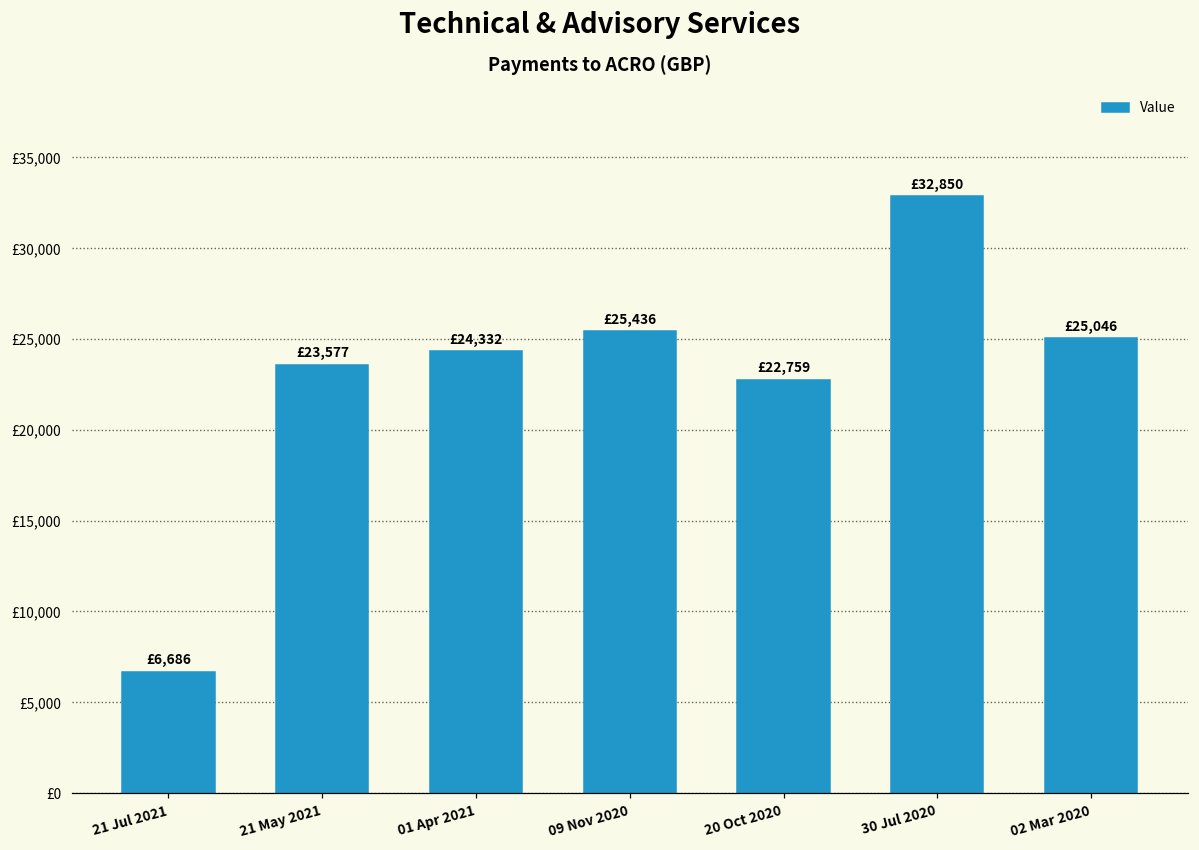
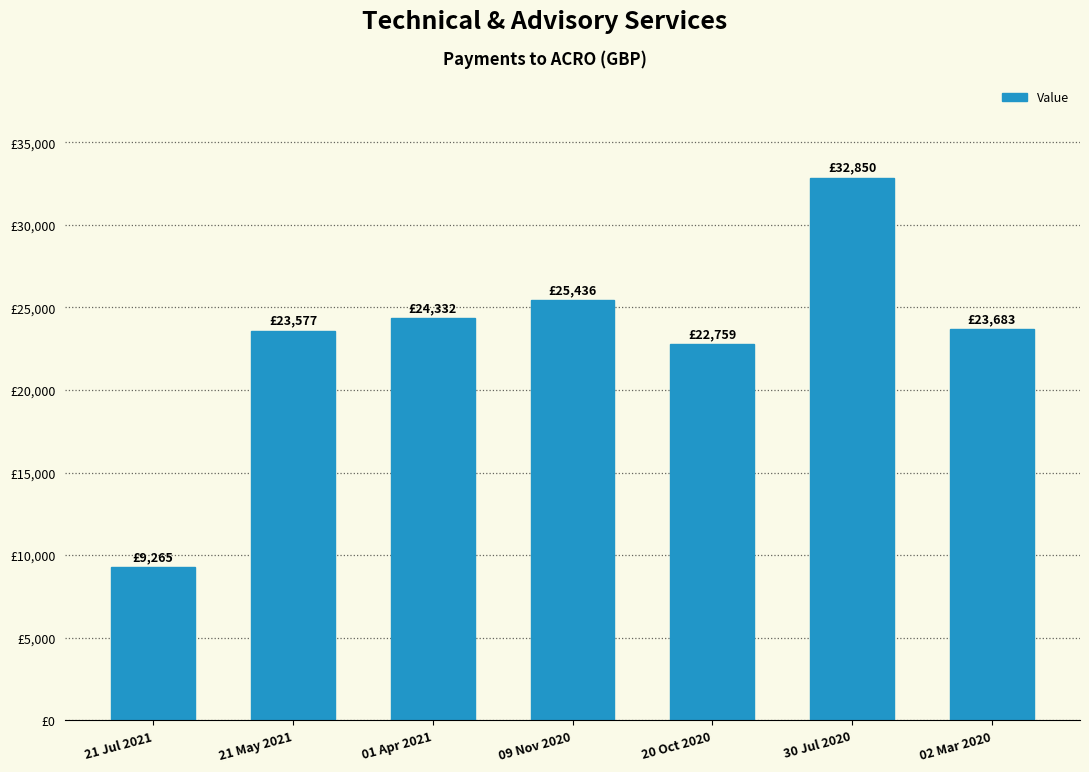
21 Jul 2021: £6,686 -> £9,265
02 Mar 2020: £25,046 -> £23,683
